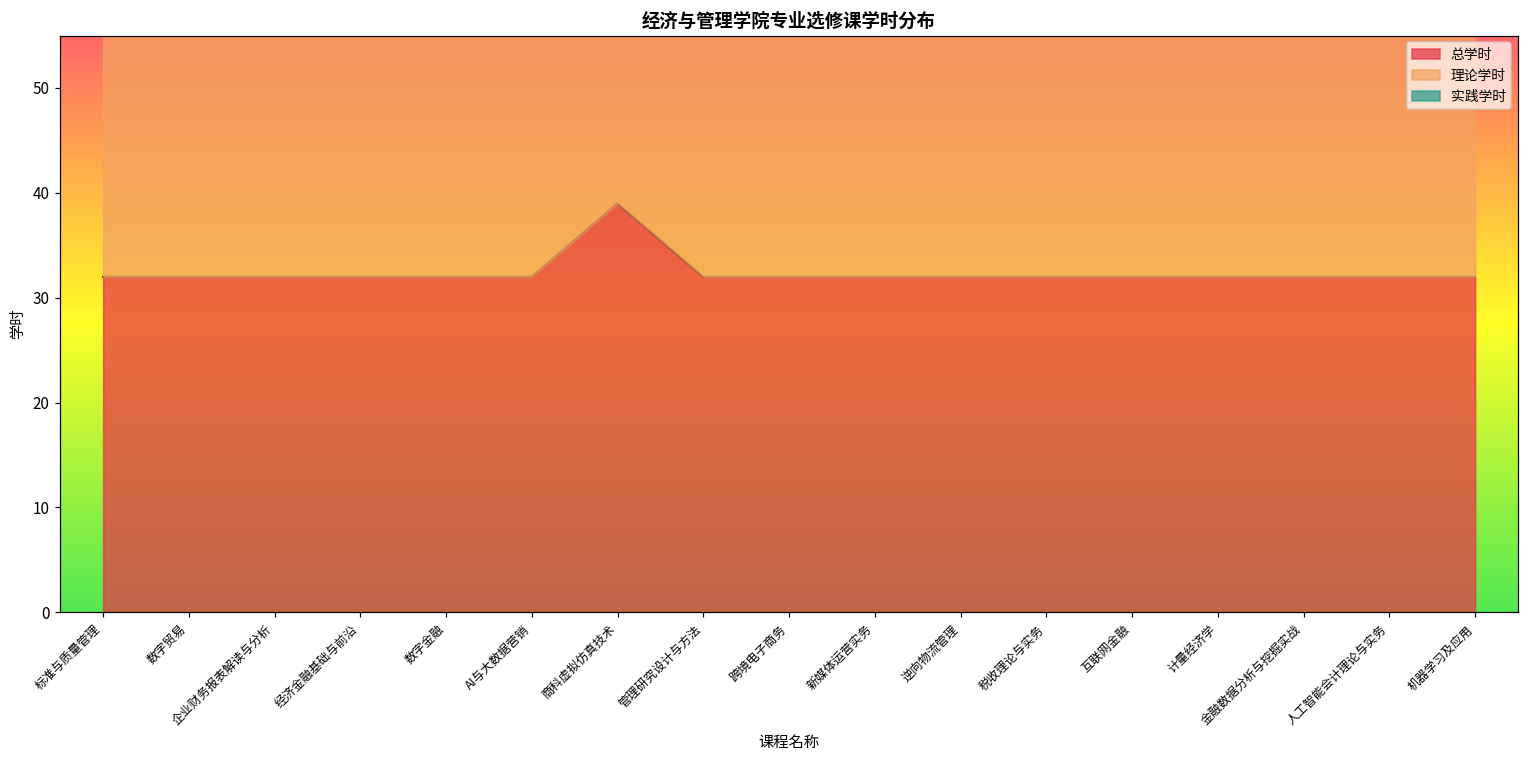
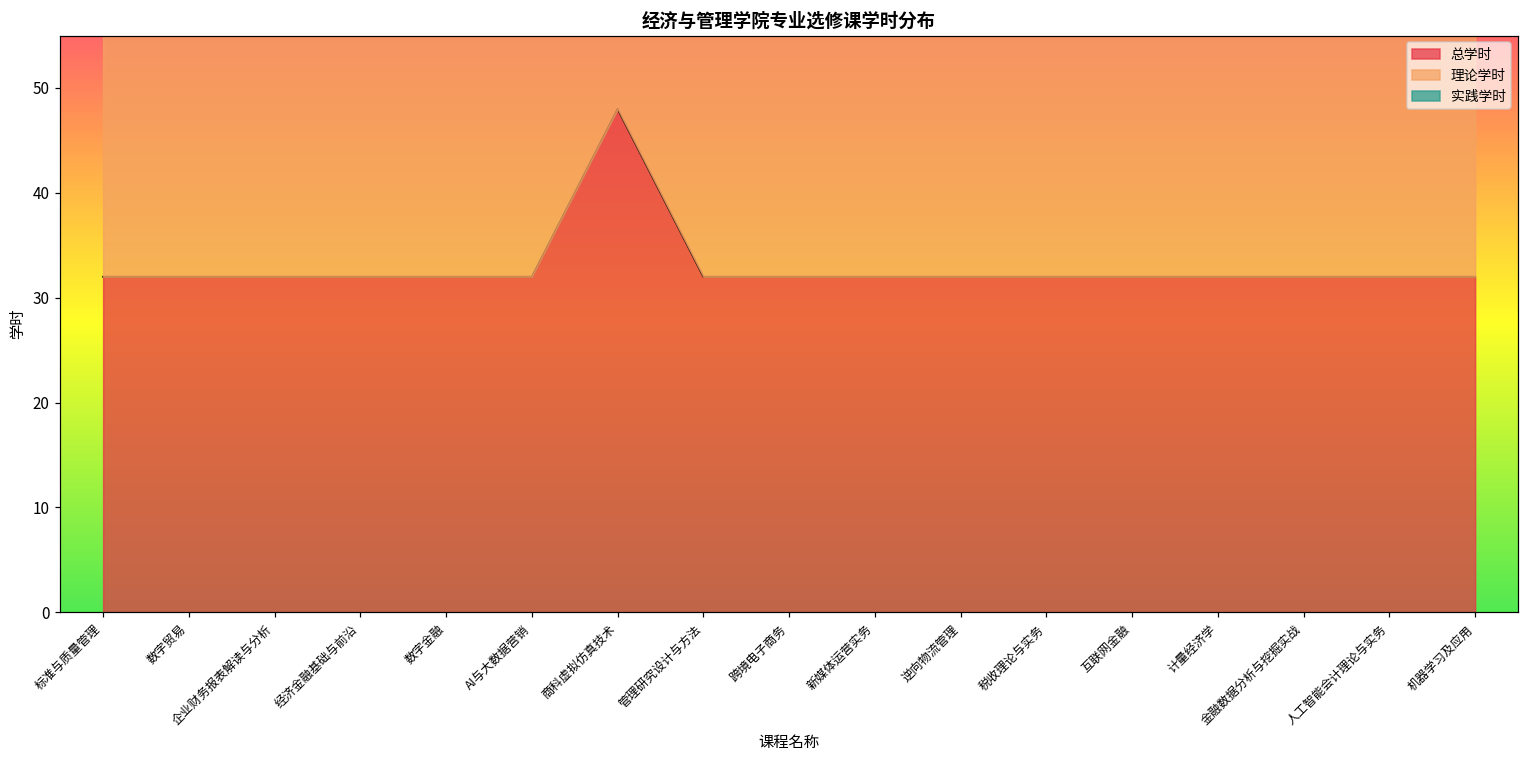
总学时, 商科虚拟仿真技术: 39 -> 48
